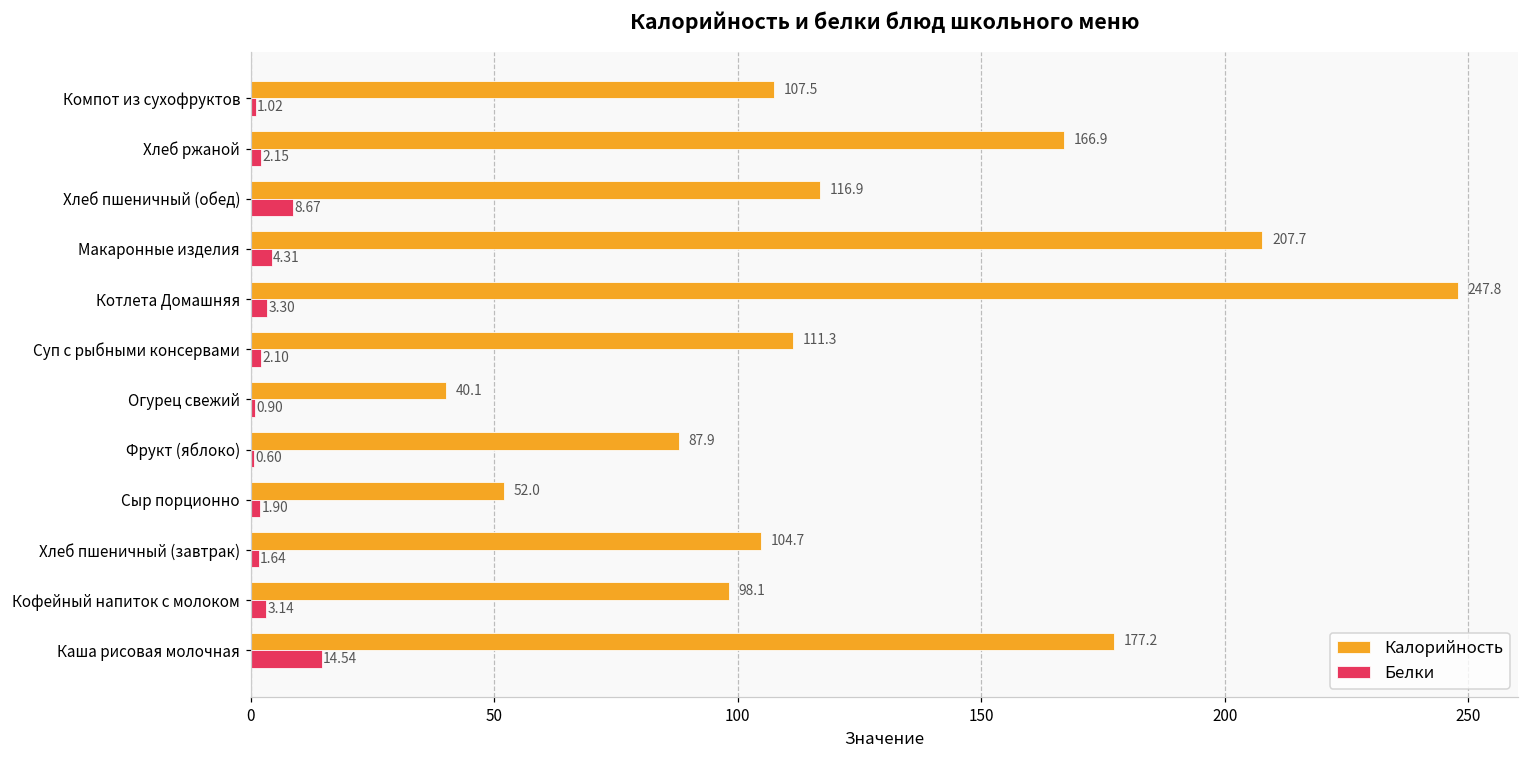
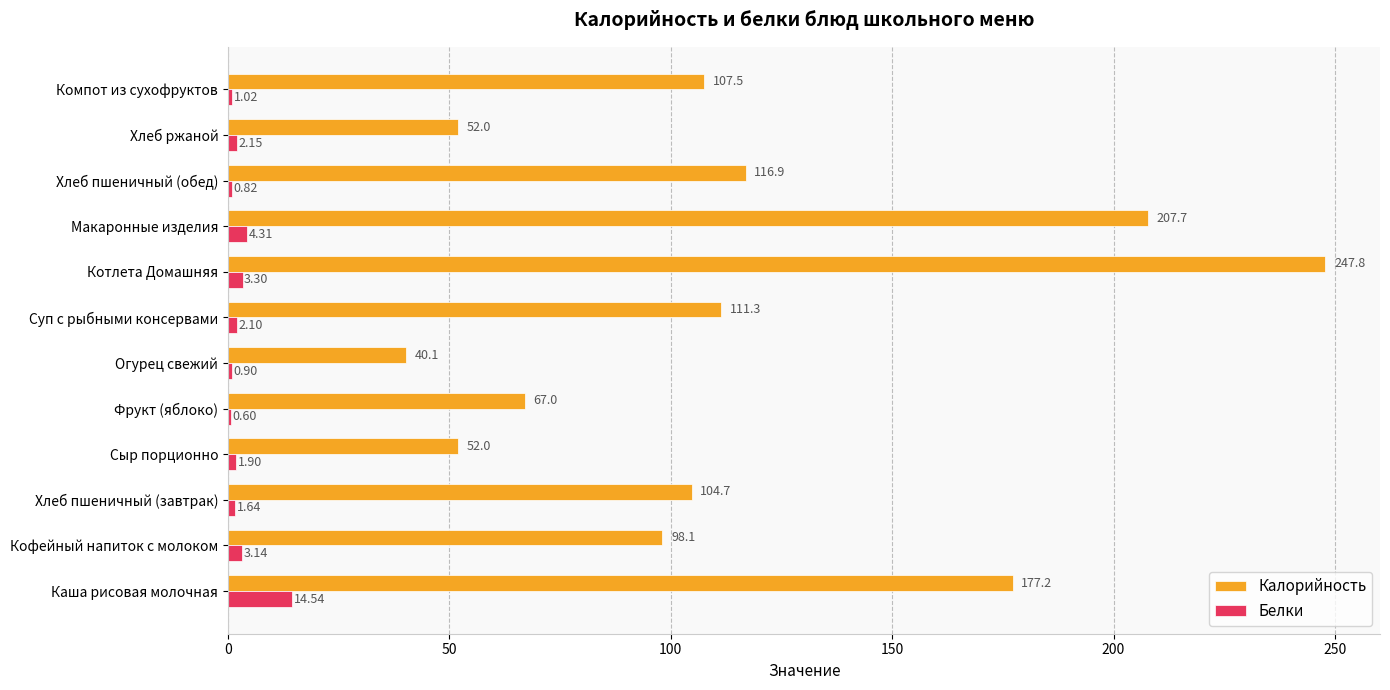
Калорийность, Хлеб ржаной: 166.9 -> 52.0
Белки, Хлеб пшеничный (обед): 8.67 -> 0.82
Калорийность, Фрукт (яблоко): 87.9 -> 67.0
